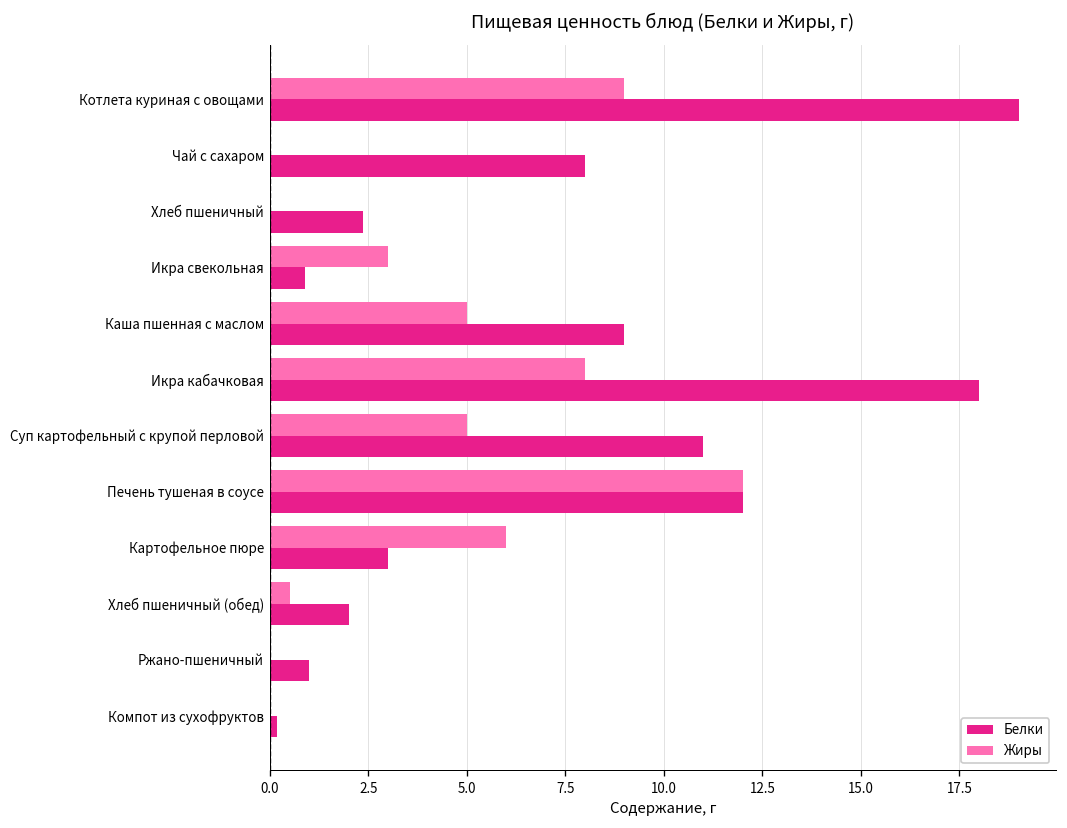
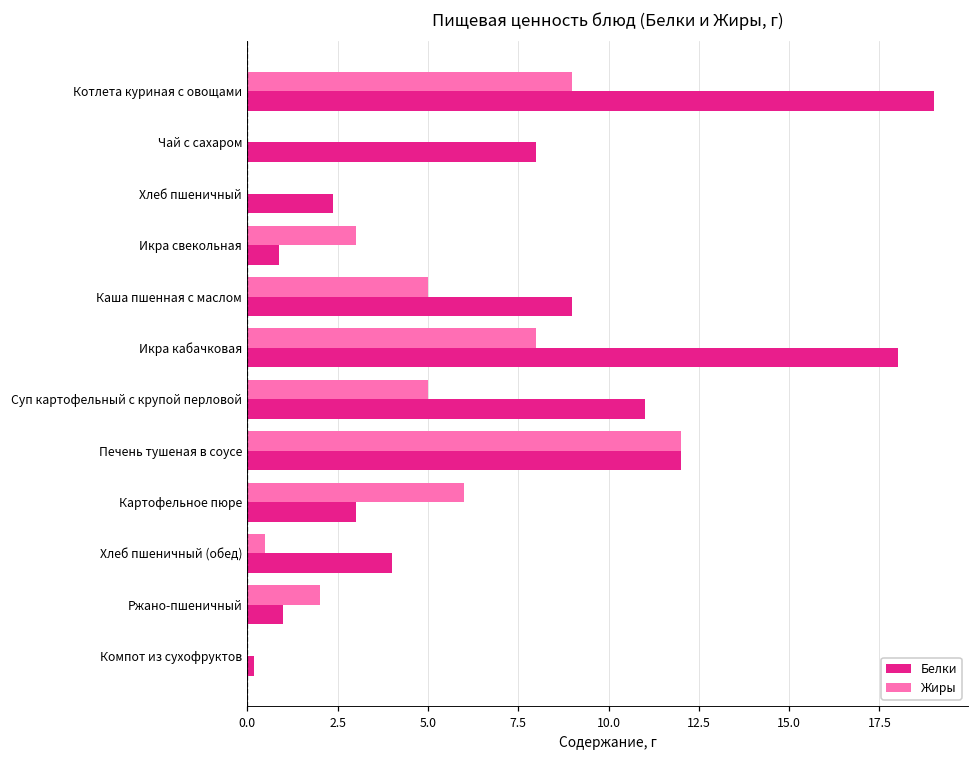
Белки, Хлеб пшеничный (обед): 2 -> 4
Жиры, Ржано-пшеничный: 0 -> 2
